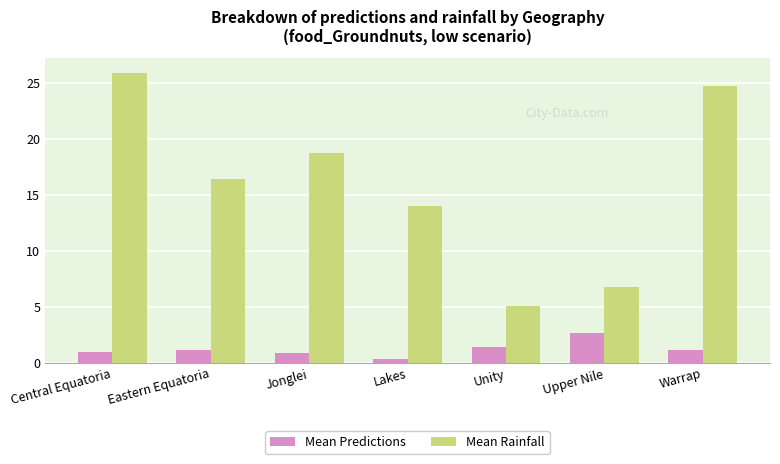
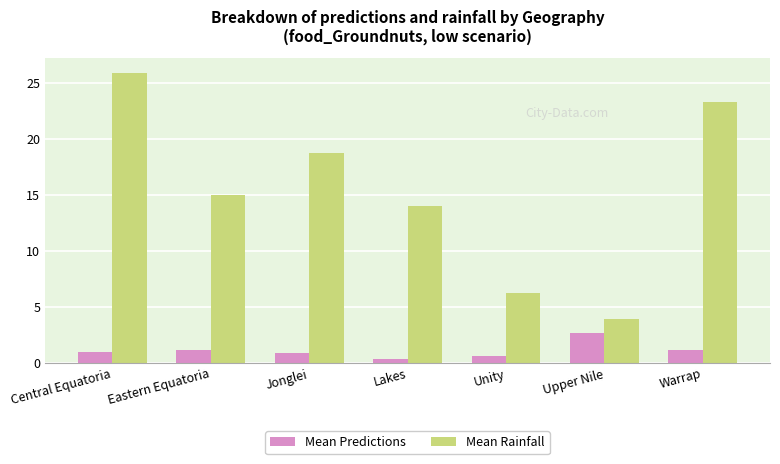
Mean Rainfall, Eastern Equatoria: 16.4 -> 15.0
Mean Predictions, Unity: 1.4 -> 0.6
Mean Rainfall, Unity: 5.1 -> 6.2
Mean Rainfall, Upper Nile: 6.7 -> 3.9
Mean Rainfall, Warrap: 24.7 -> 23.3
